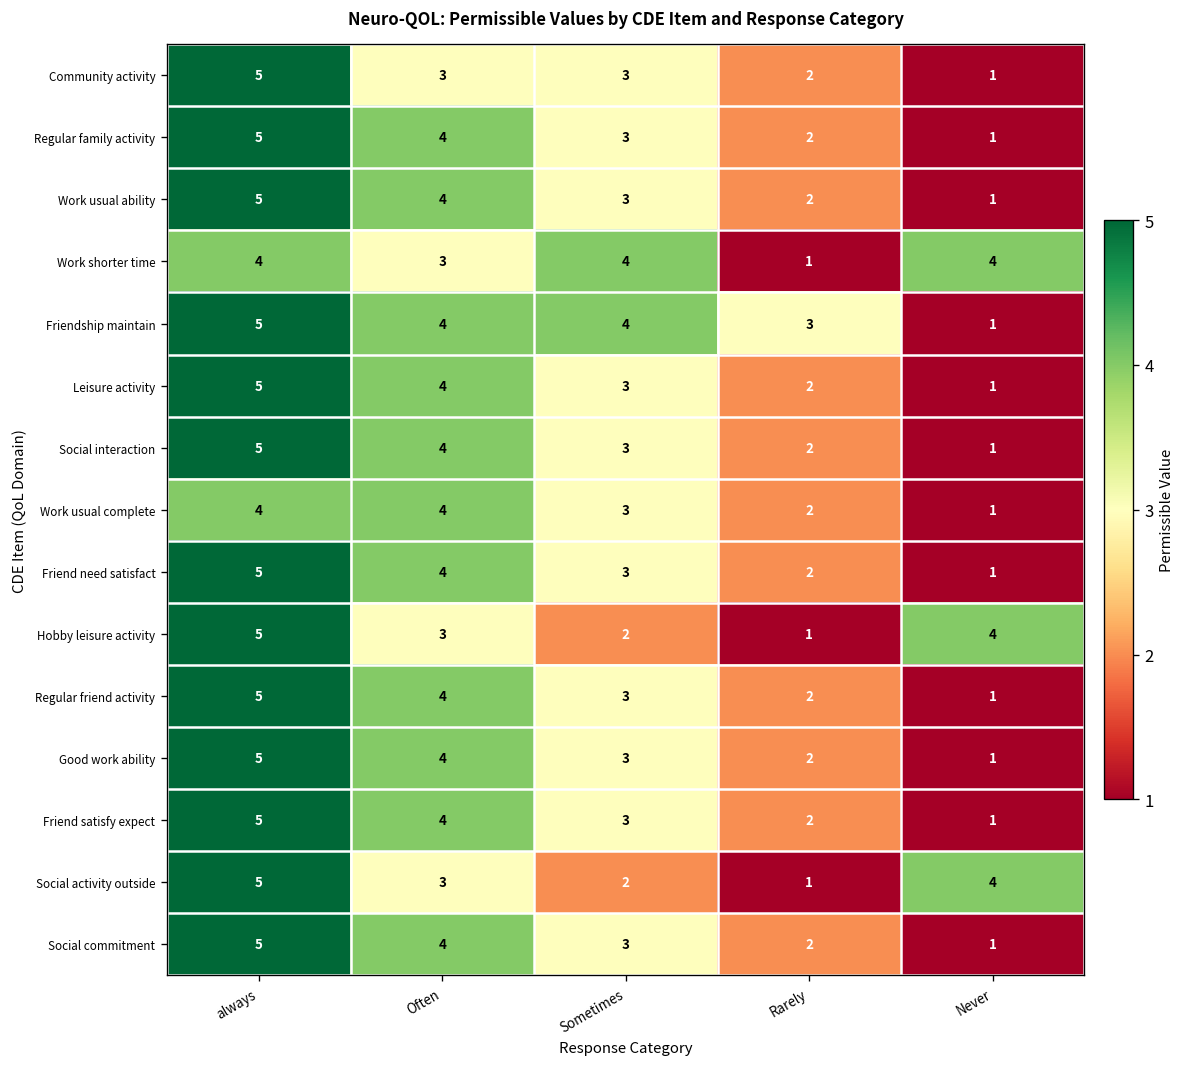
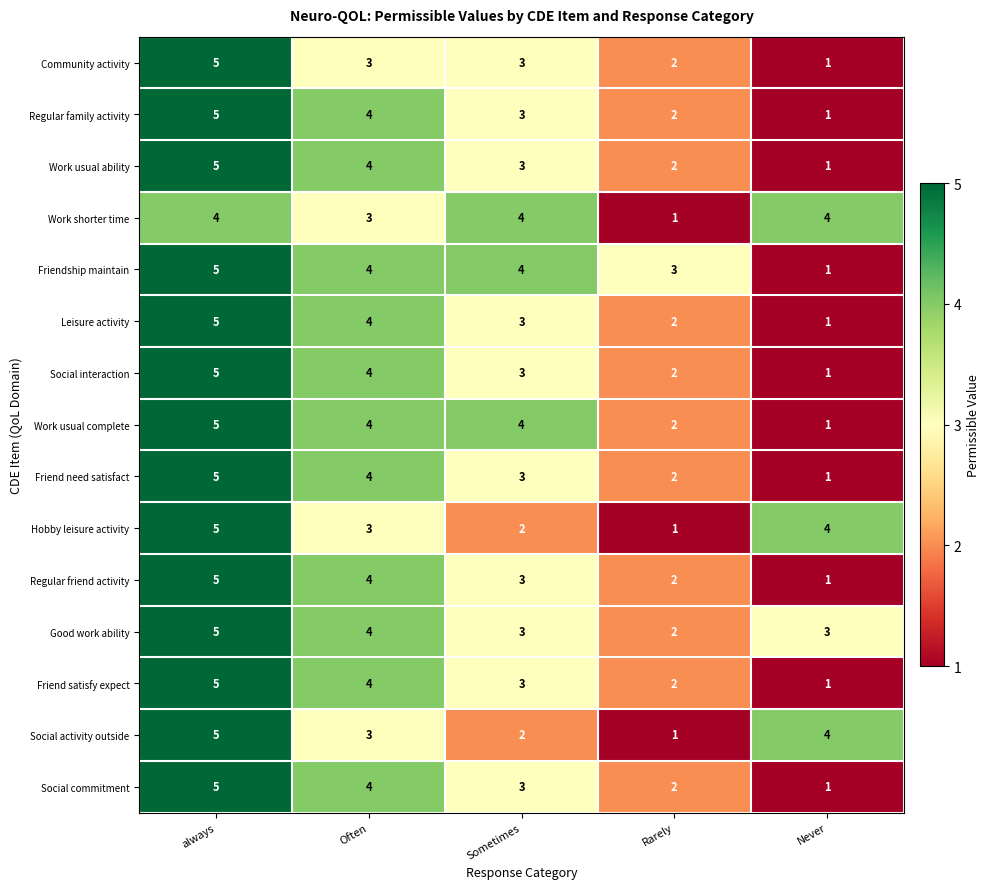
Work usual complete, always: 4 -> 5
Work usual complete, Sometimes: 3 -> 4
Good work ability, Never: 1 -> 3
